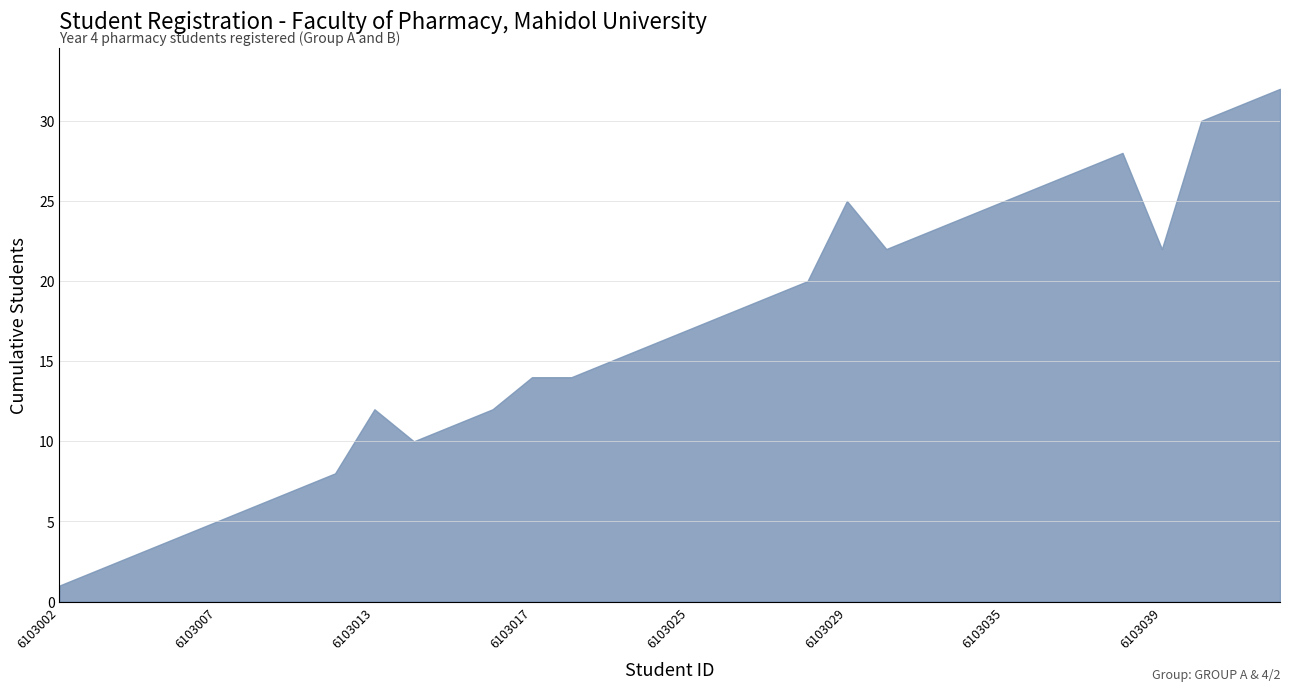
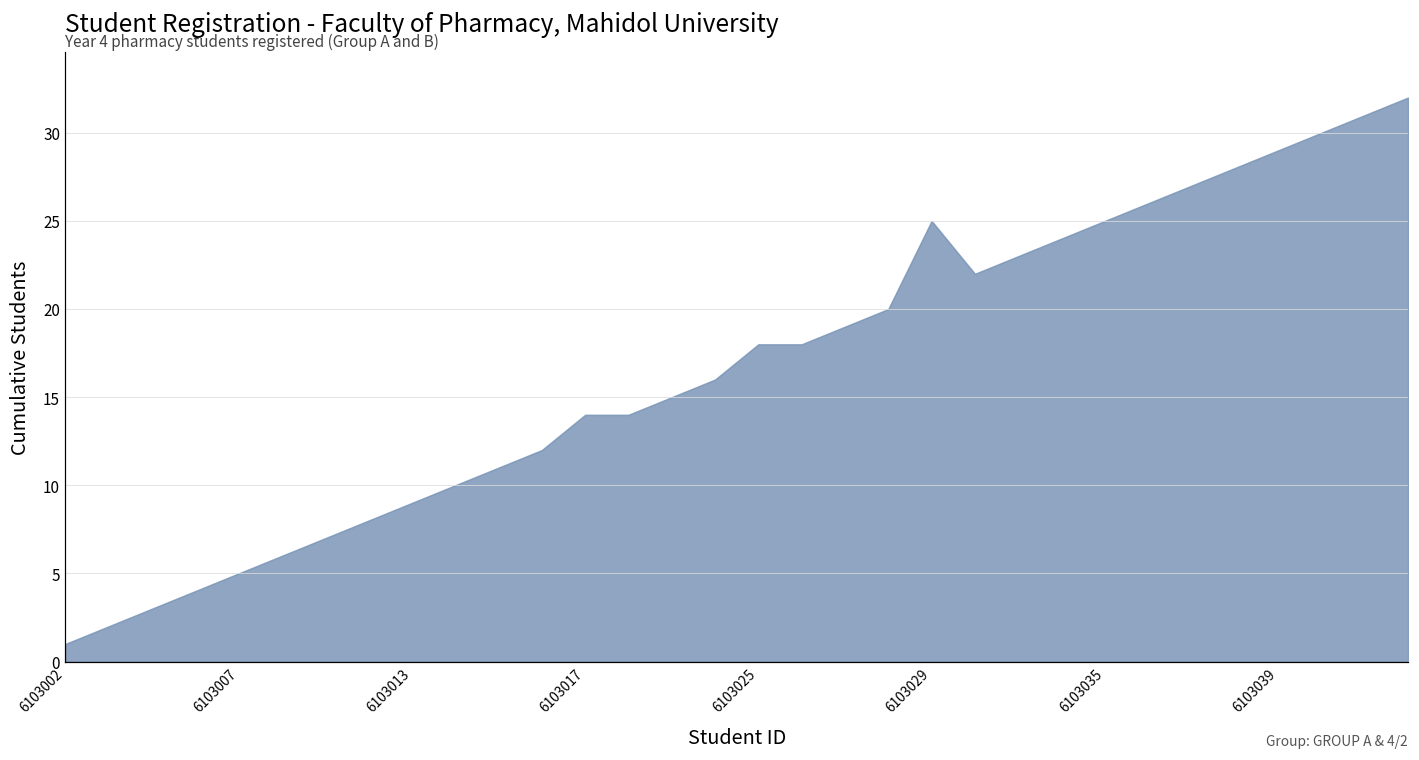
6103013: 12 -> 9
6103025: 17 -> 18
6103039: 22 -> 29
